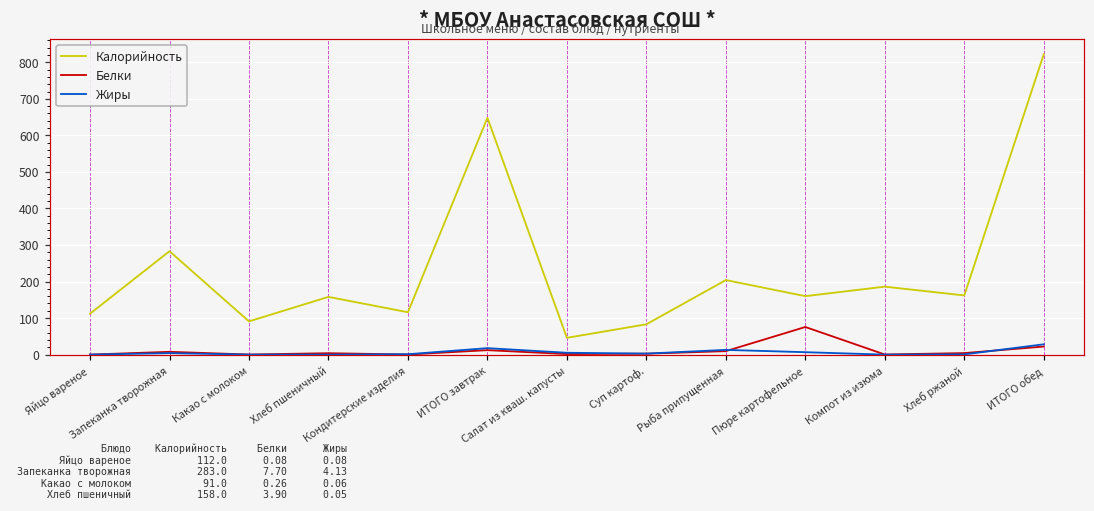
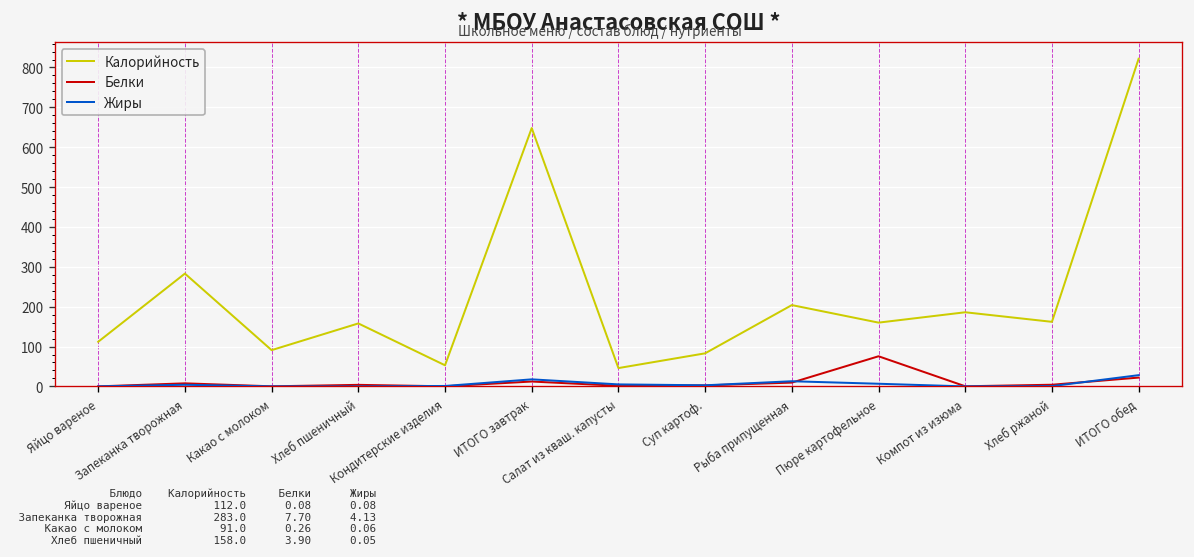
Калорийность, Кондитерские изделия: 120 -> 50
